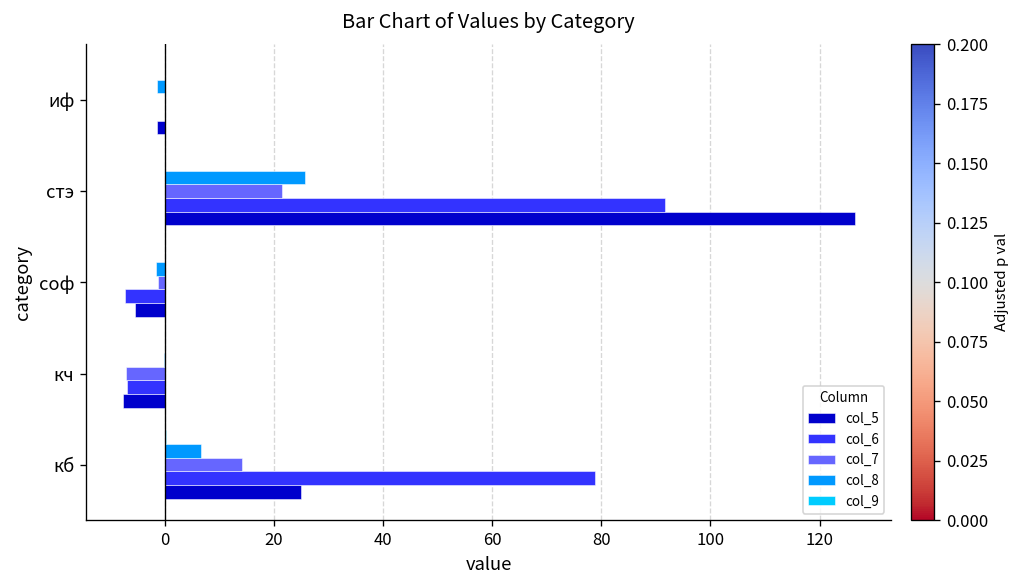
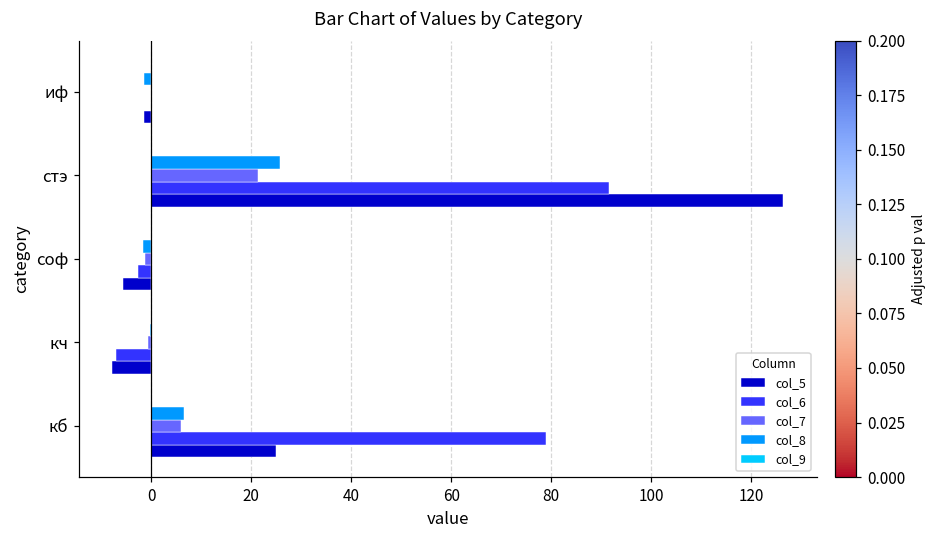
col_6, соф: -7 -> -3
col_7, кч: -7 -> -1
col_7, кб: 14 -> 6
